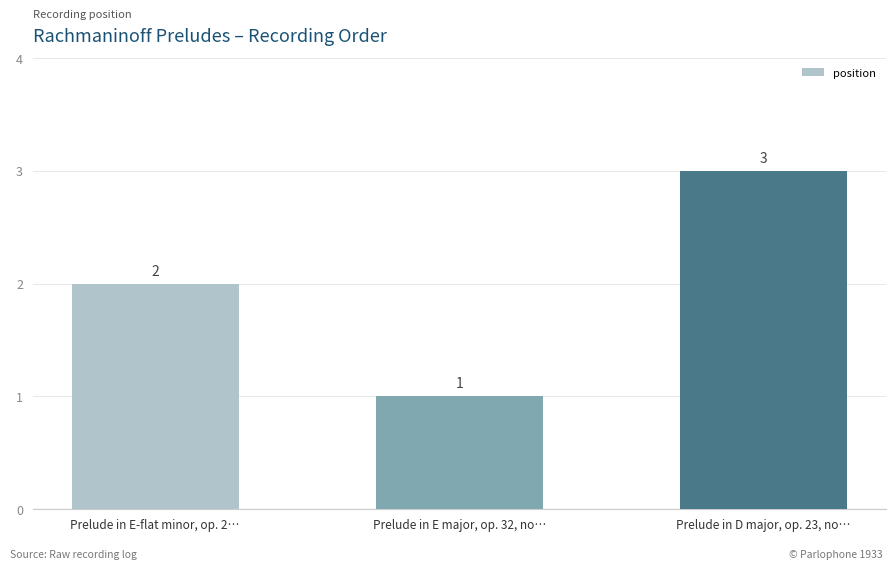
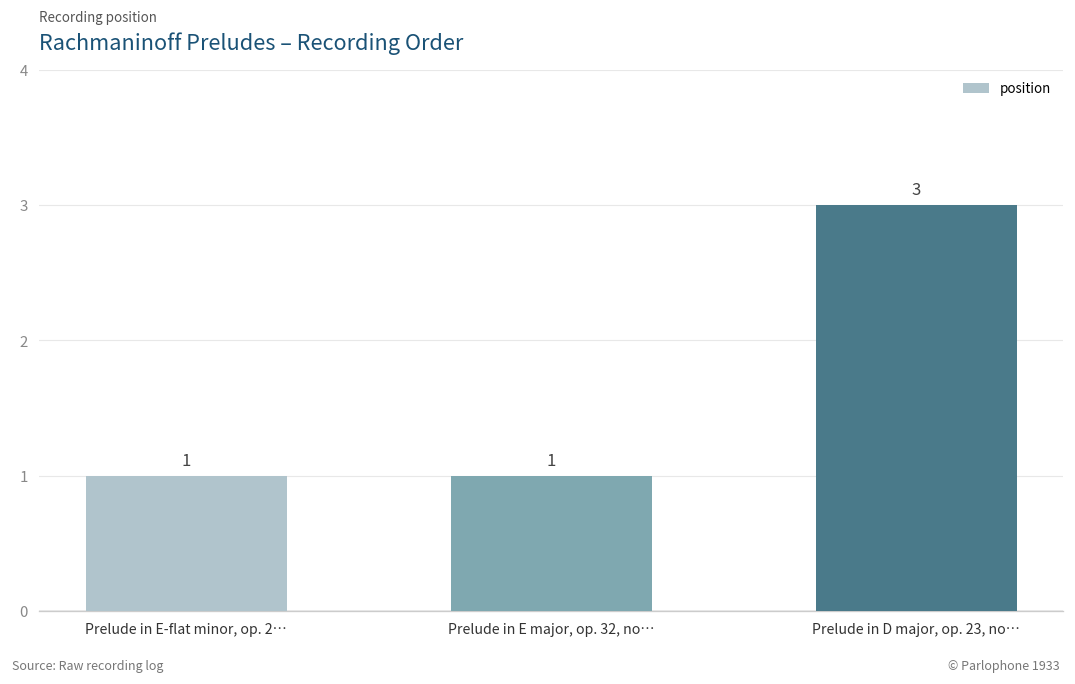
Prelude in E-flat minor, op. 2…: 2 -> 1
